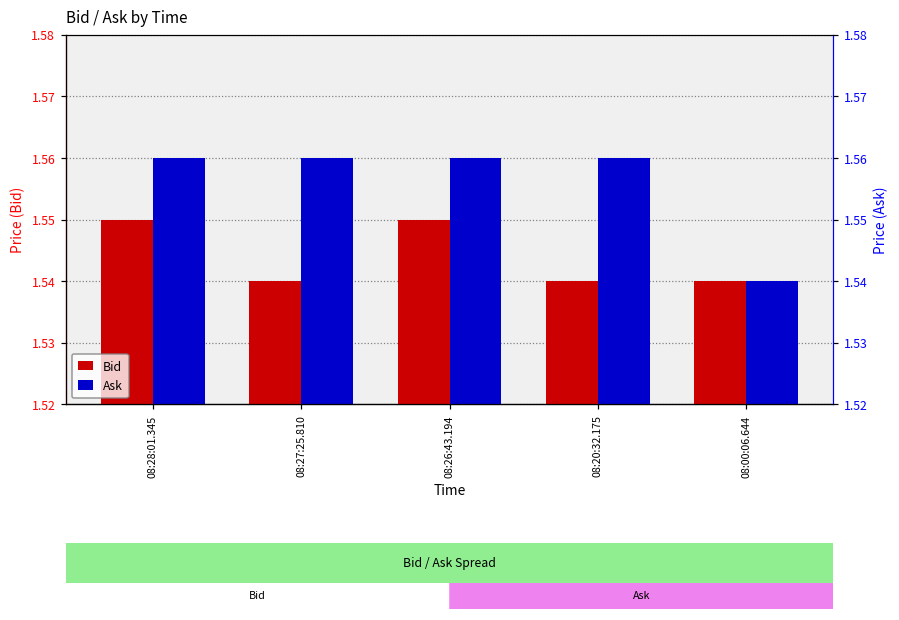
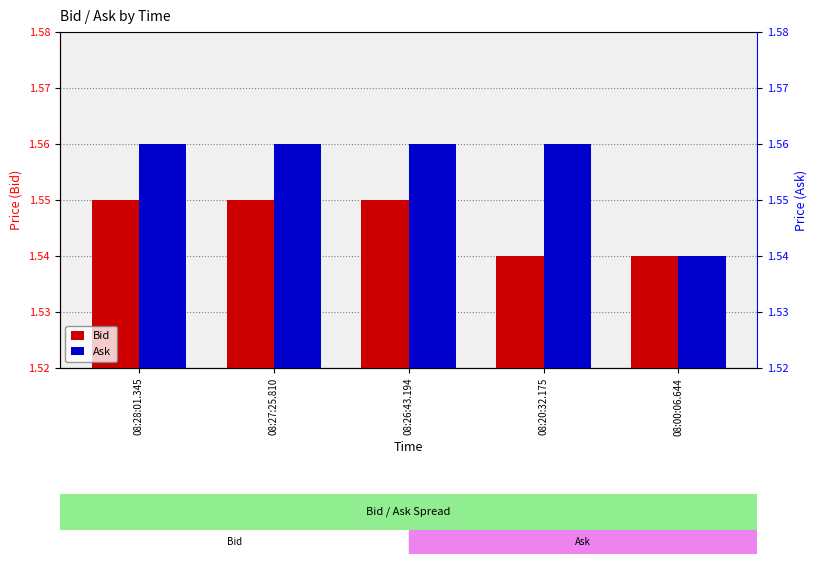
Bid, 08:27:25.810: 1.54 -> 1.55
